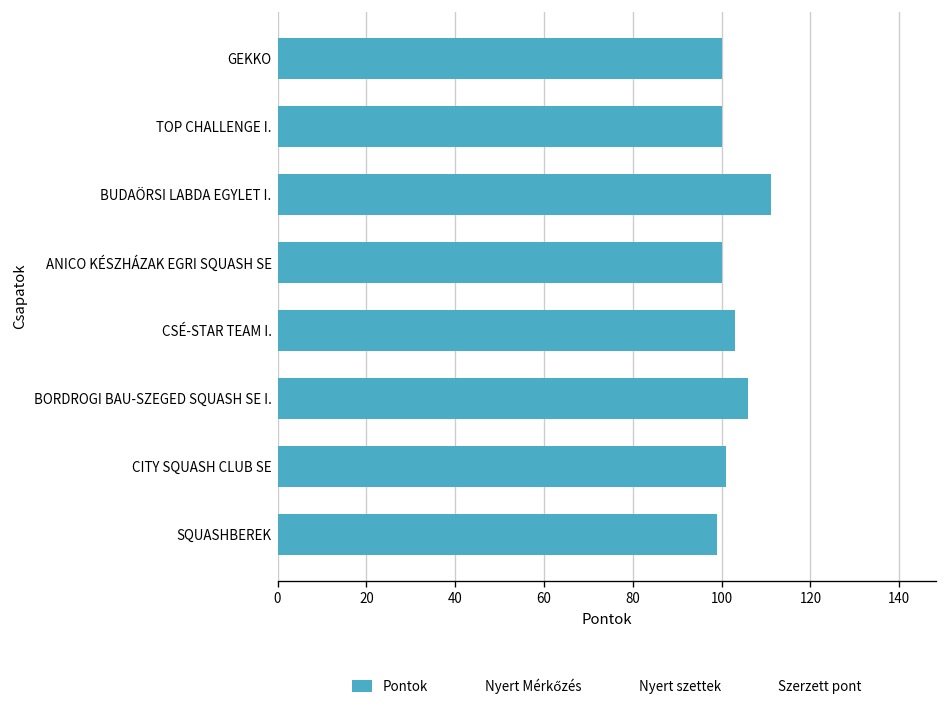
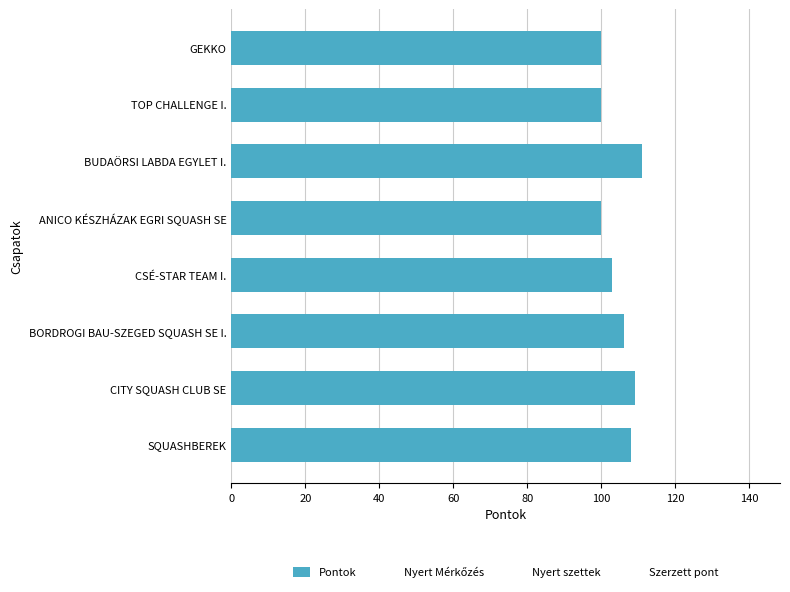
Pontok, CITY SQUASH CLUB SE: 101 -> 109
Pontok, SQUASHBEREK: 99 -> 108
